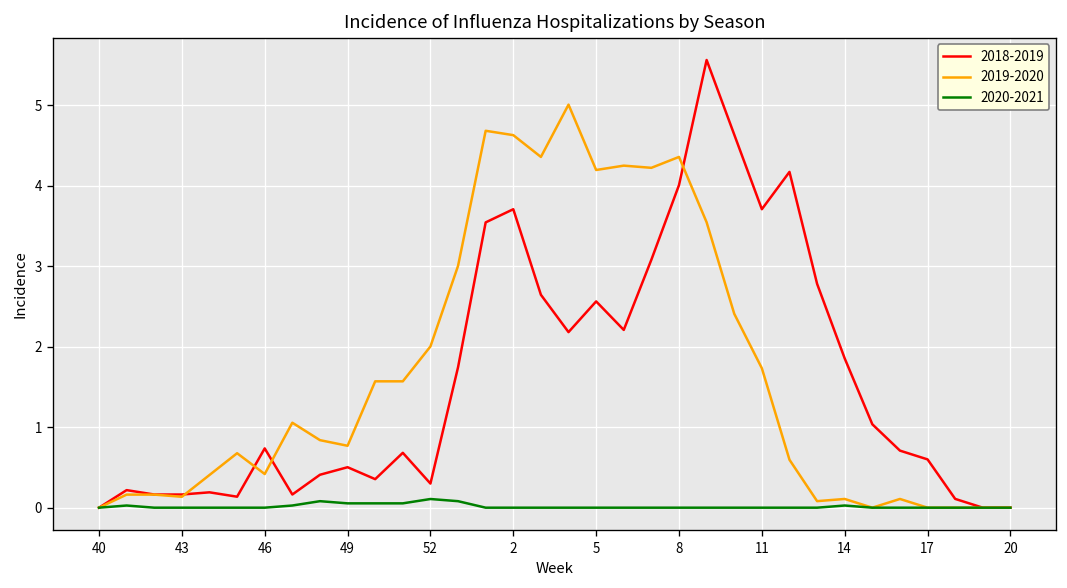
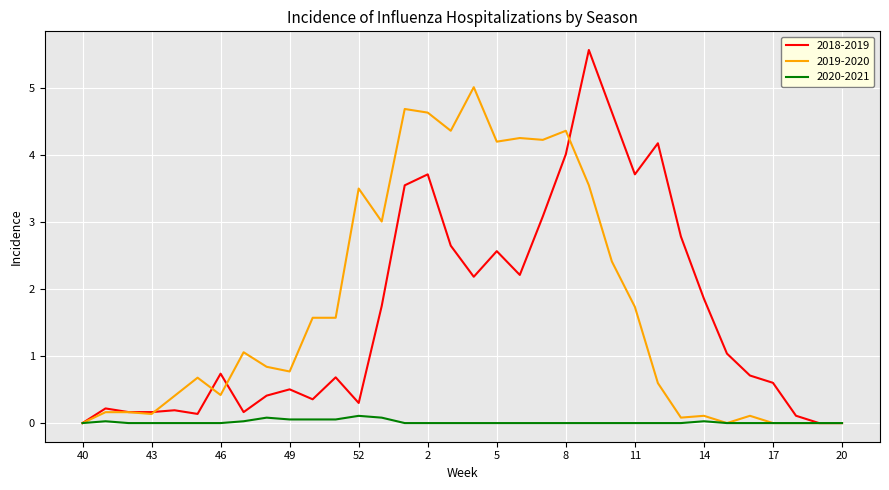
2019-2020, 52: 2.0 -> 3.5
